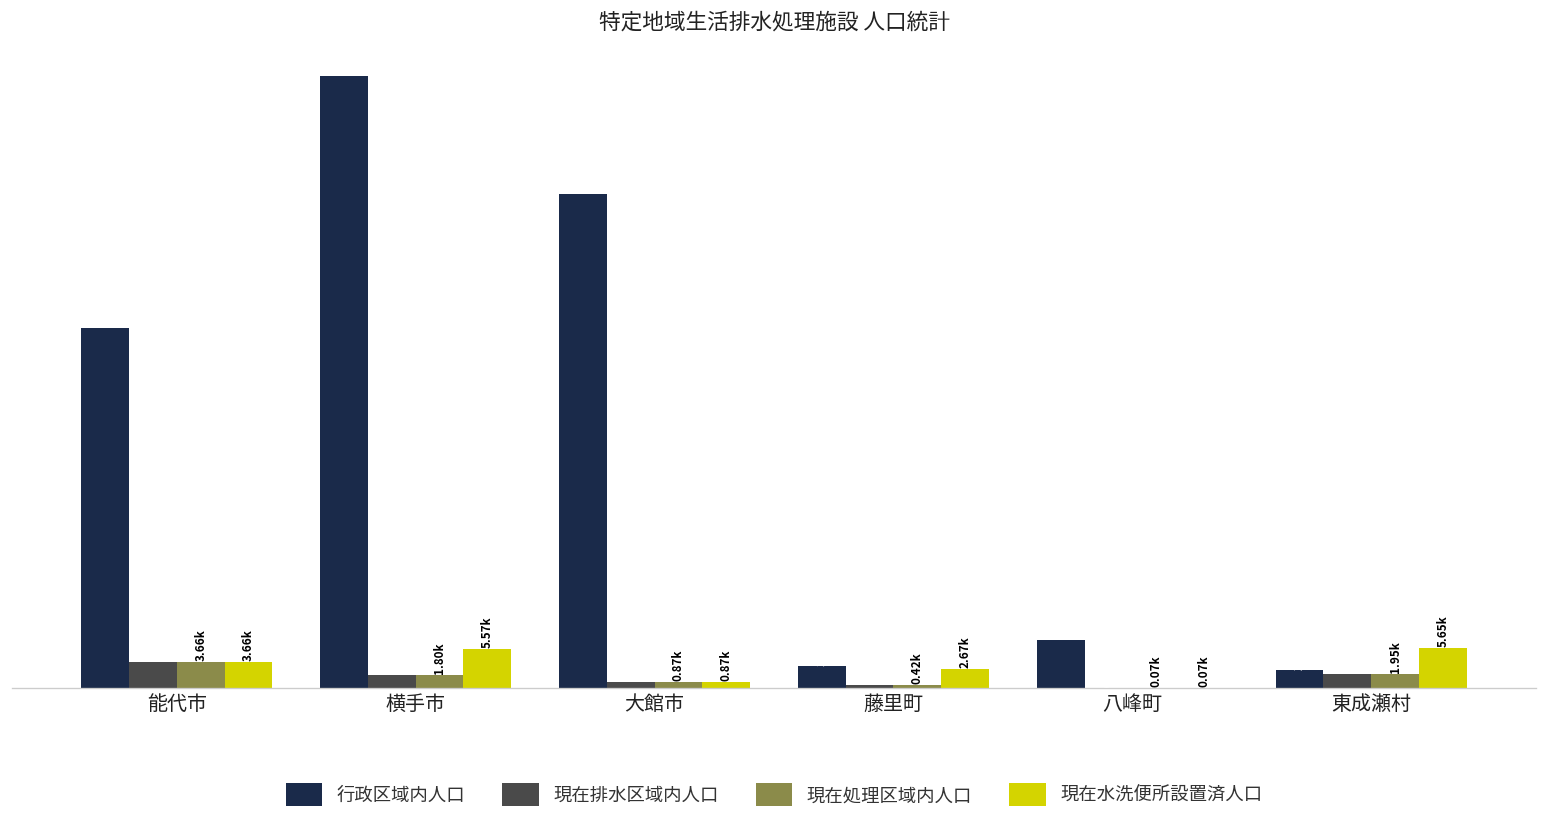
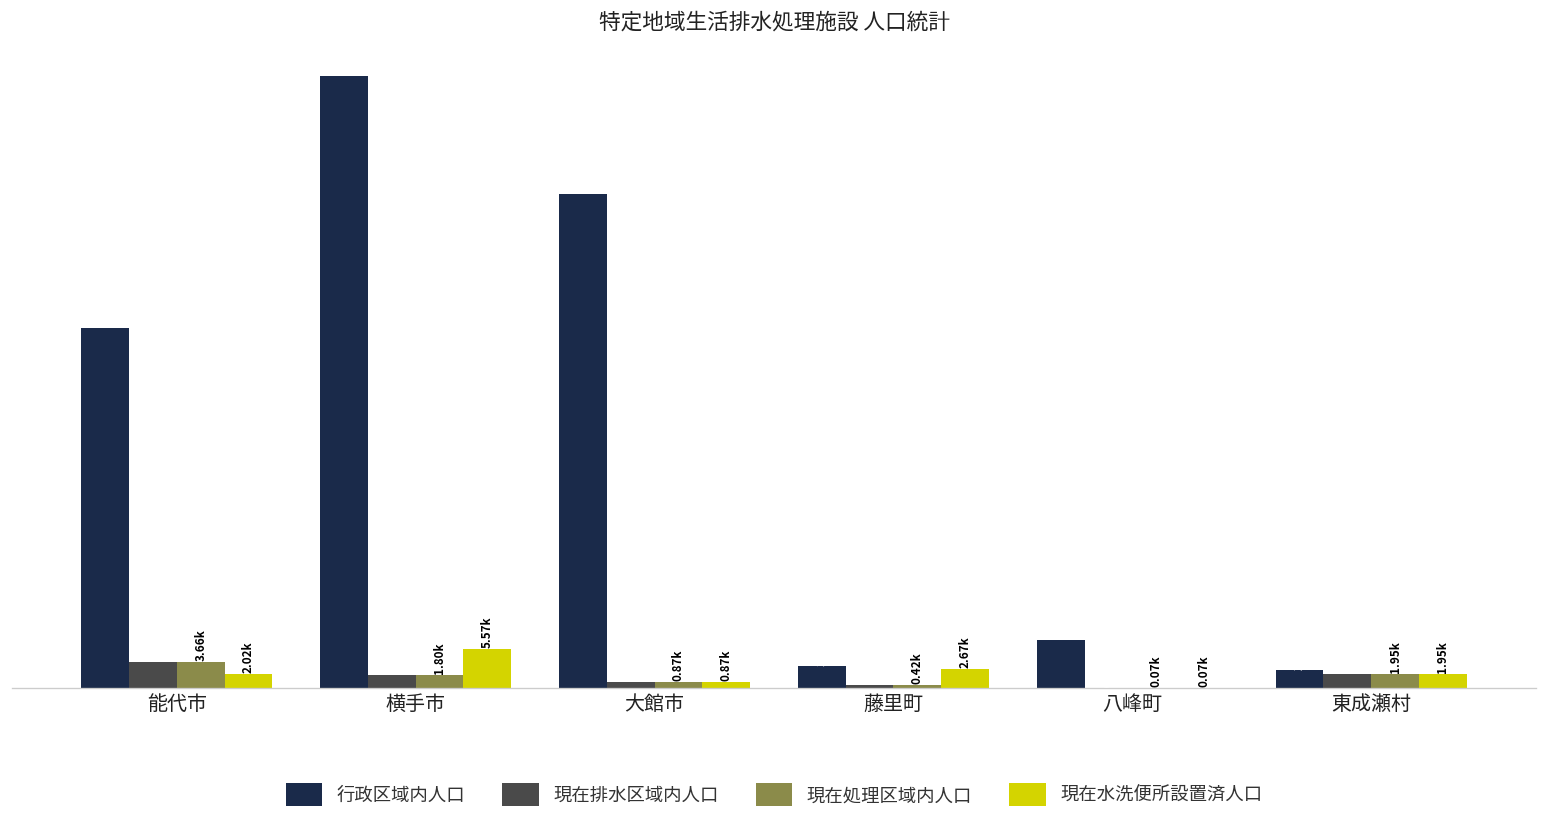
現在水洗便所設置済人口, 能代市: 3.66k -> 2.02k
現在水洗便所設置済人口, 東成瀬村: 5.65k -> 1.95k
